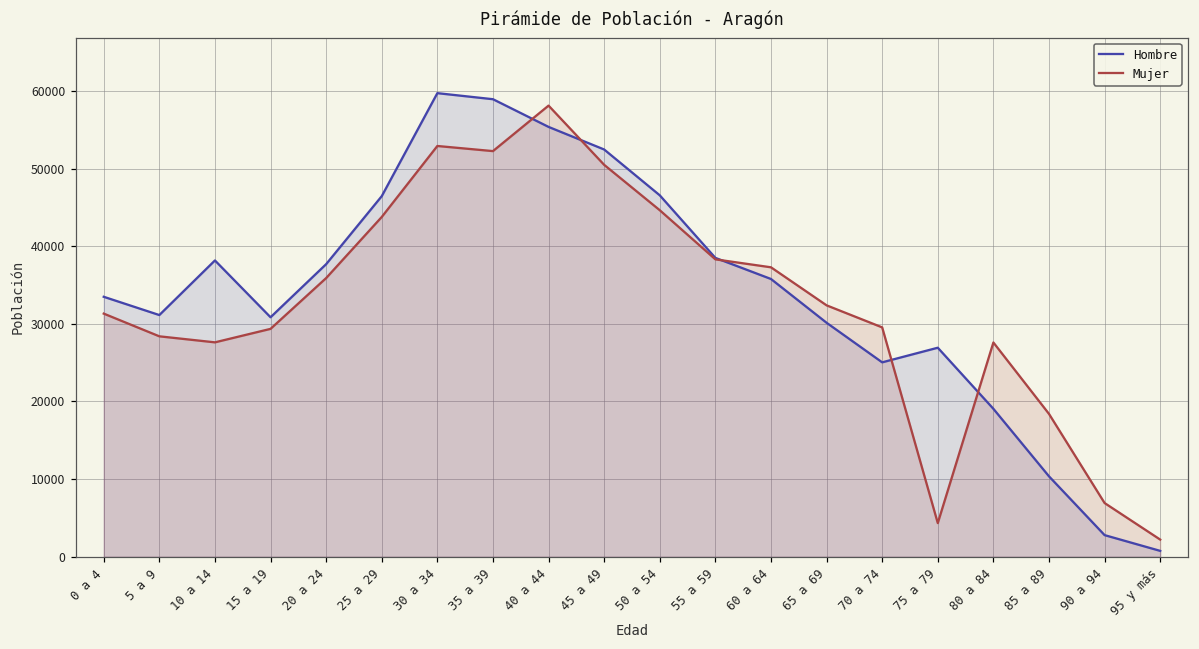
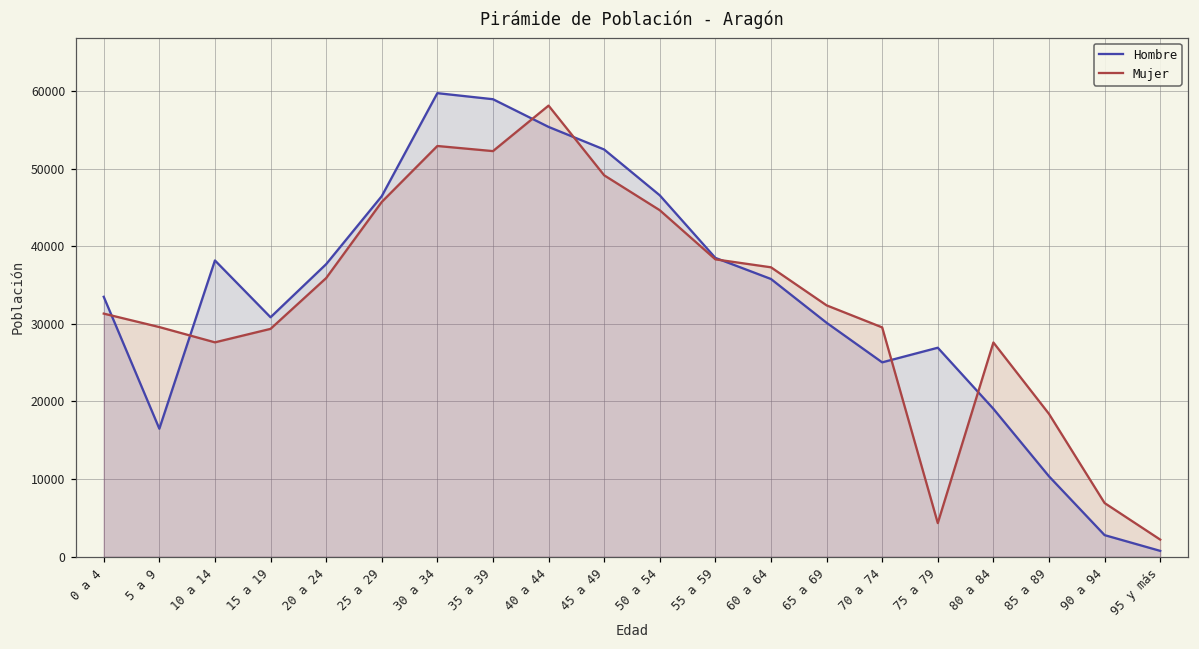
Hombre, 5 a 9: 31000 -> 16000
Mujer, 5 a 9: 28000 -> 30000
Mujer, 25 a 29: 44000 -> 46000
Mujer, 45 a 49: 50000 -> 49000
